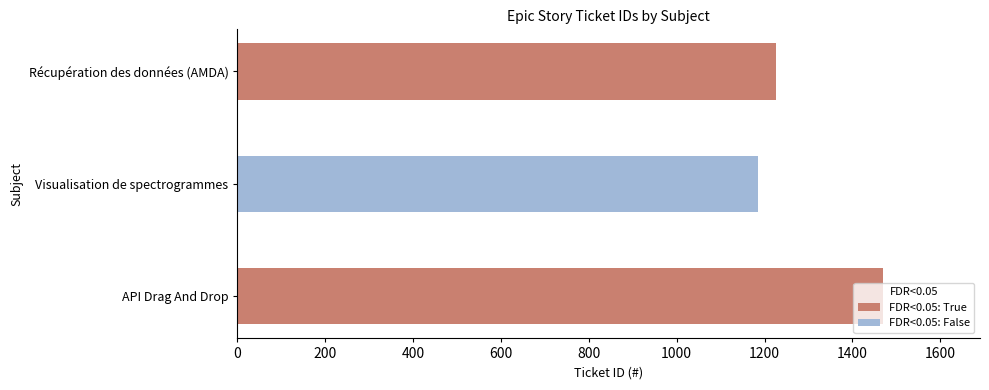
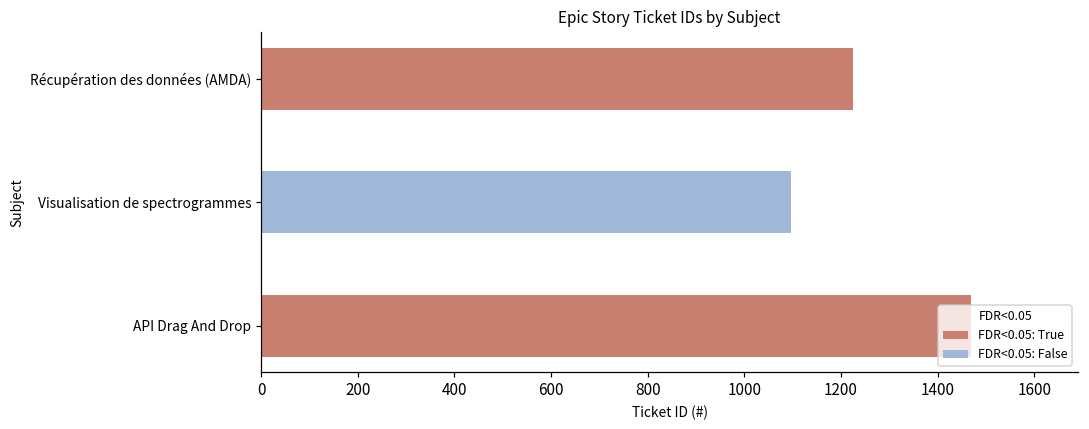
Visualisation de spectrogrammes: 1190 -> 1100
